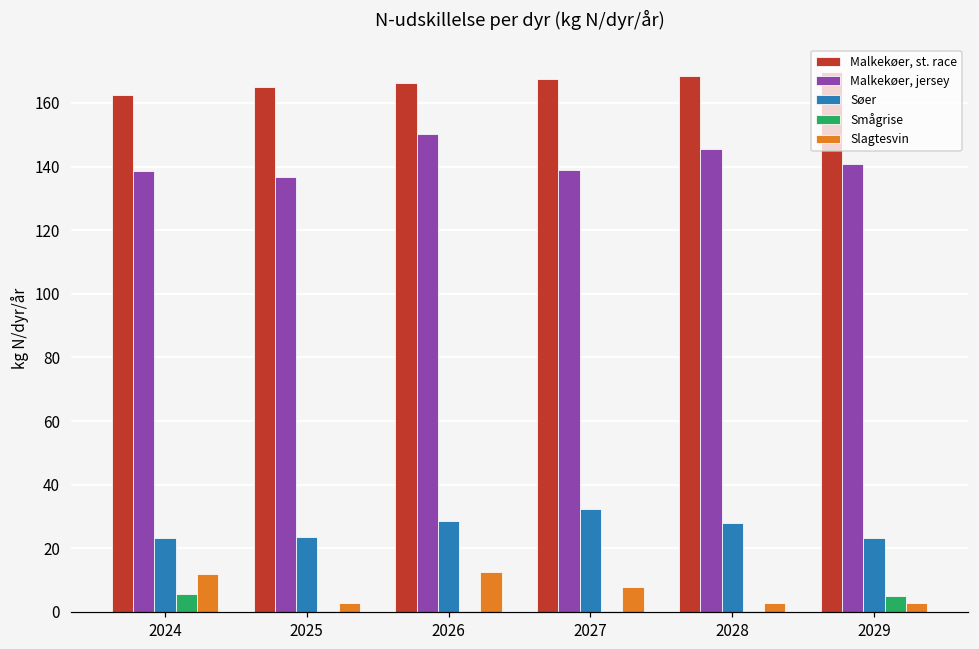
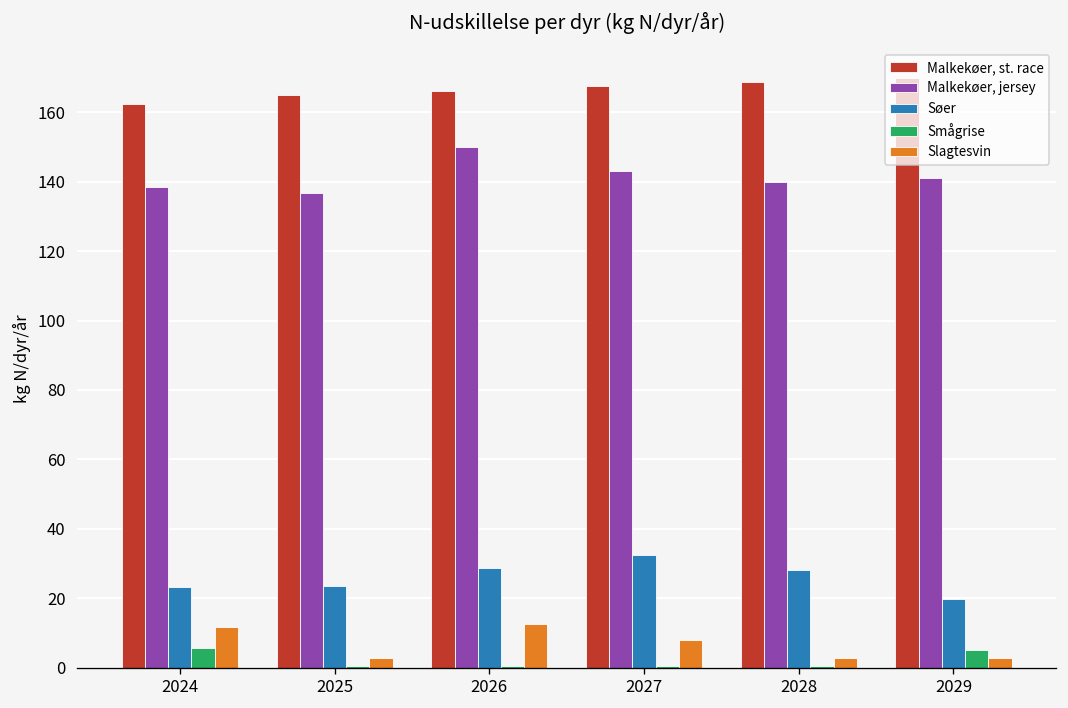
Malkekøer, jersey, 2027: 139 -> 143
Malkekøer, jersey, 2028: 146 -> 140
Søer, 2029: 23 -> 20
